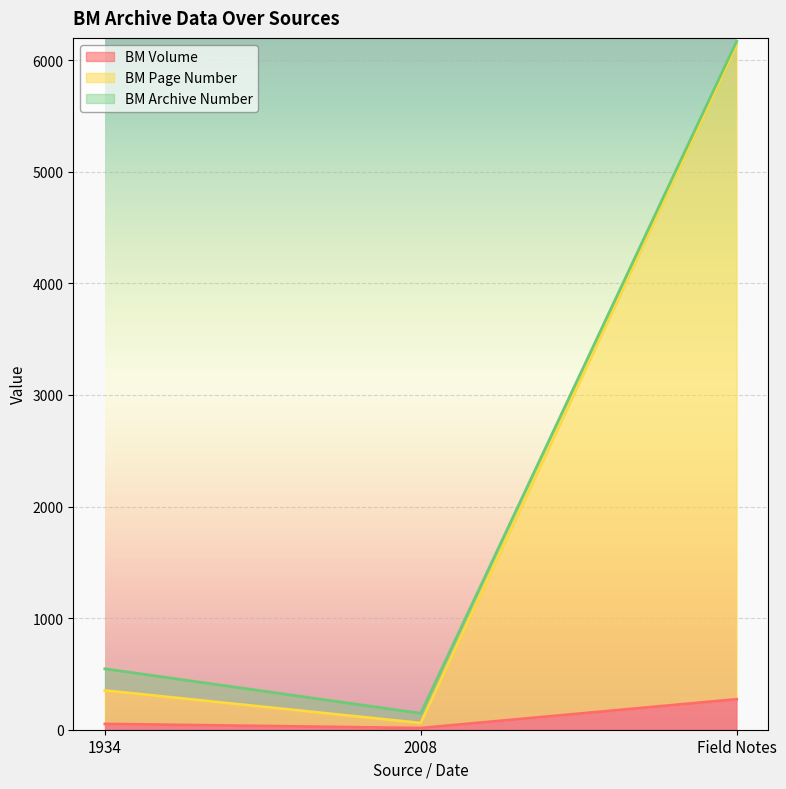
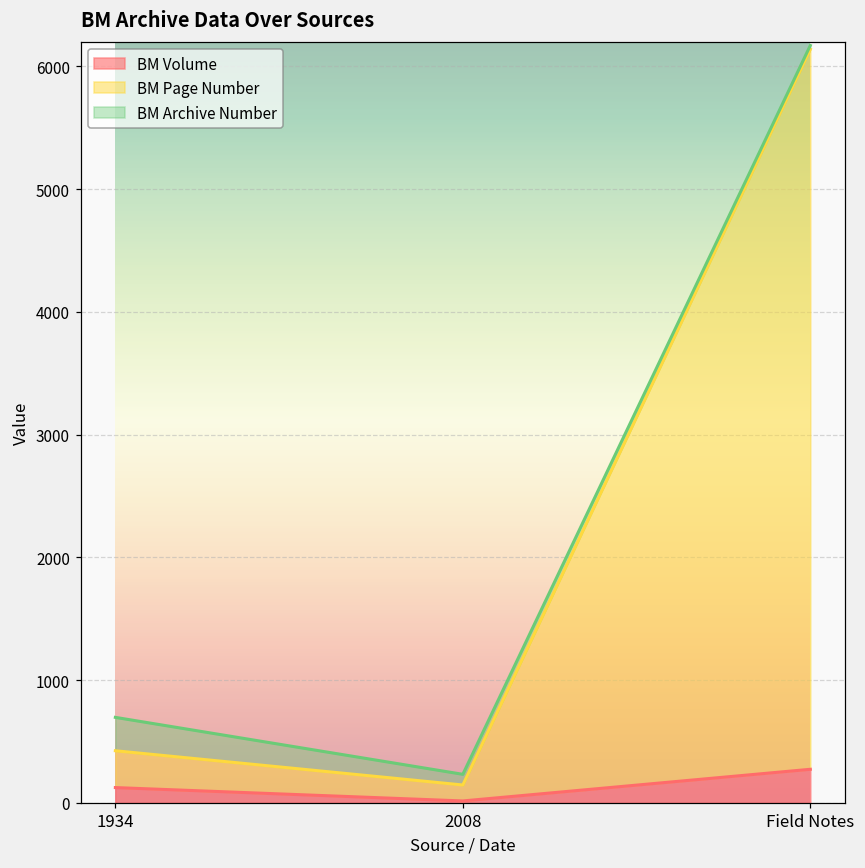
BM Volume, 1934: 50 -> 120
BM Archive Number, 1934: 190 -> 270
BM Page Number, 2008: 50 -> 130
